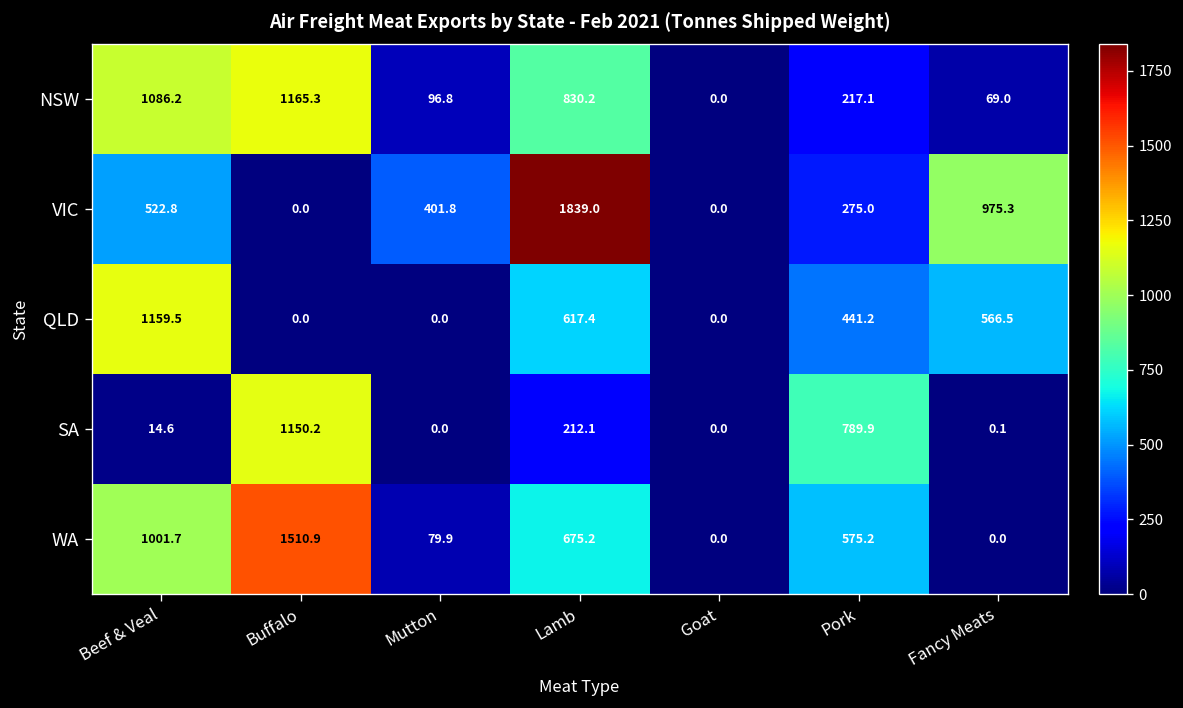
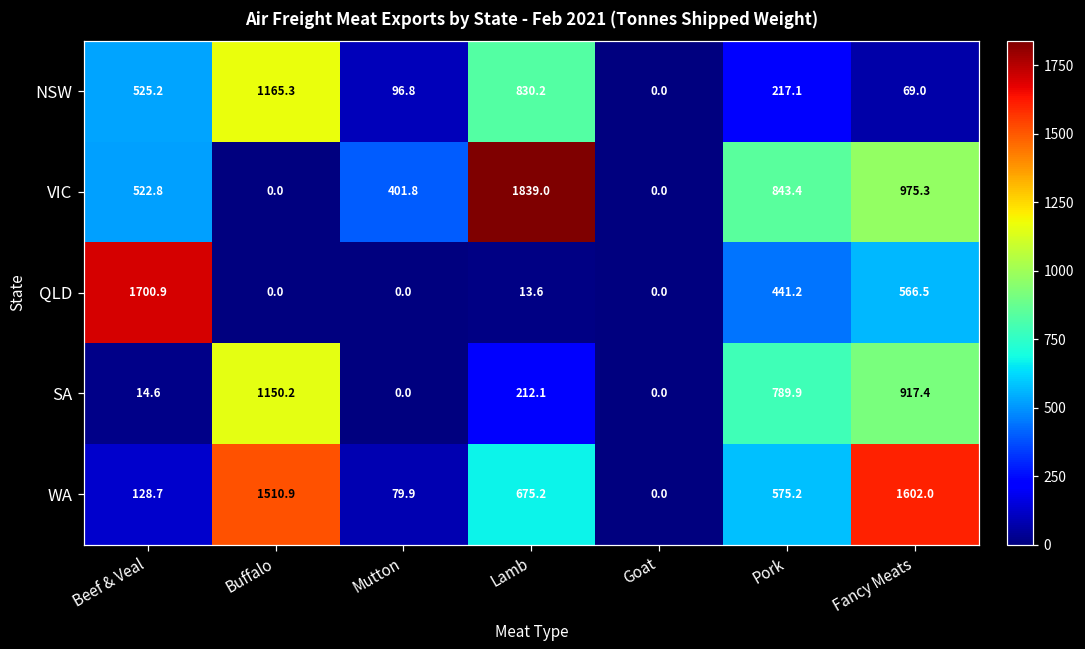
NSW, Beef & Veal: 1086.2 -> 525.2
VIC, Pork: 275.0 -> 843.4
QLD, Beef & Veal: 1159.5 -> 1700.9
QLD, Lamb: 617.4 -> 13.6
SA, Fancy Meats: 0.1 -> 917.4
WA, Beef & Veal: 1001.7 -> 128.7
WA, Fancy Meats: 0.0 -> 1602.0
